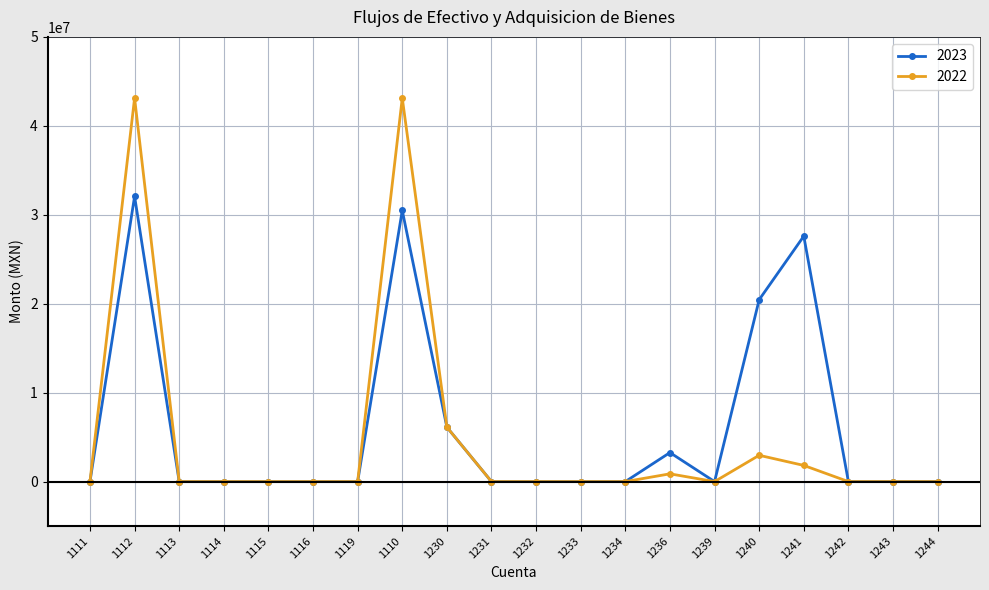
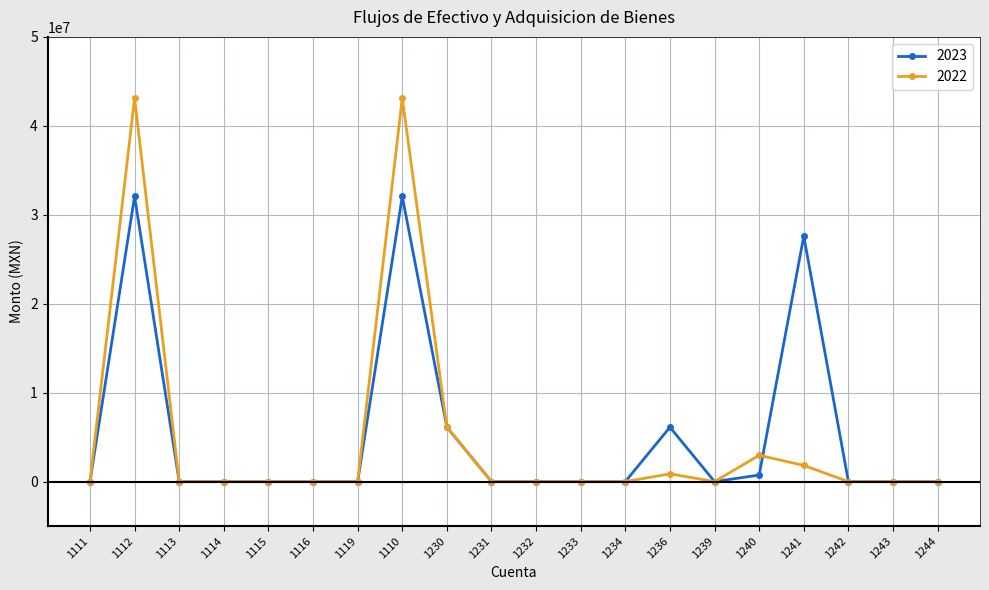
2023, 1110: 30000000 -> 32000000
2023, 1236: 3000000 -> 6000000
2023, 1240: 20000000 -> 1000000
